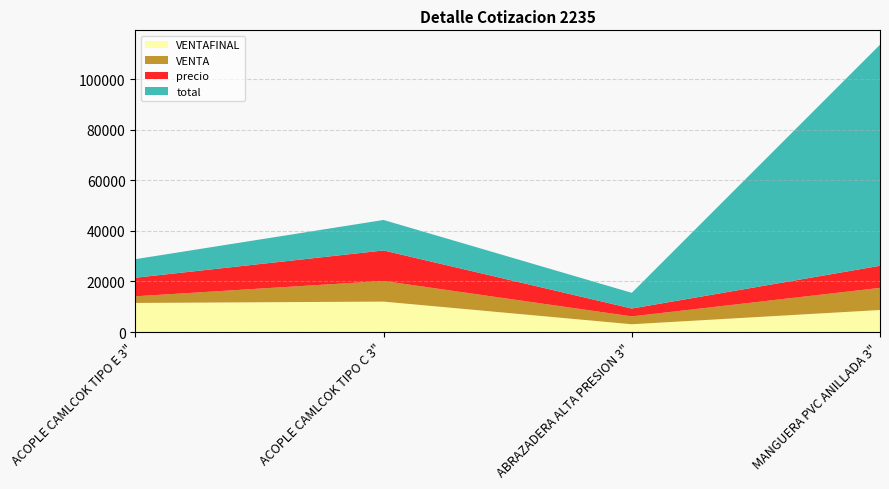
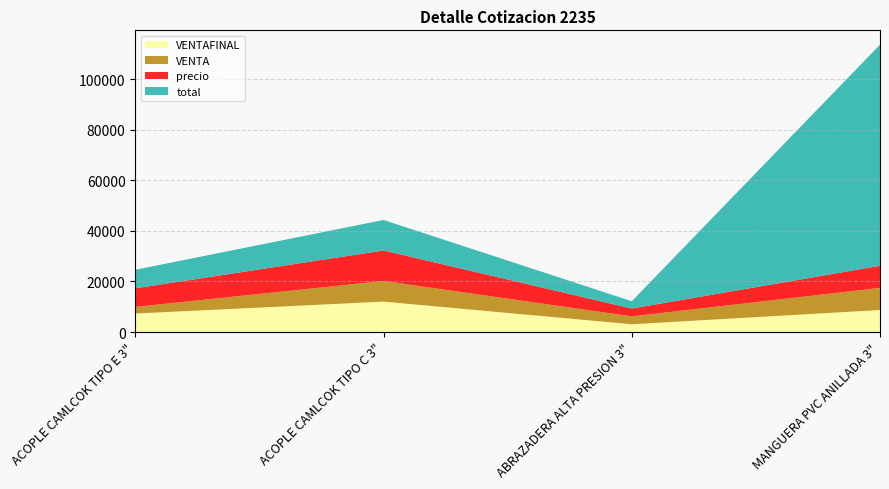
VENTAFINAL, ACOPLE CAMLCOK TIPO E 3": 12000 -> 7000
total, ABRAZADERA ALTA PRESION 3": 6000 -> 3000
